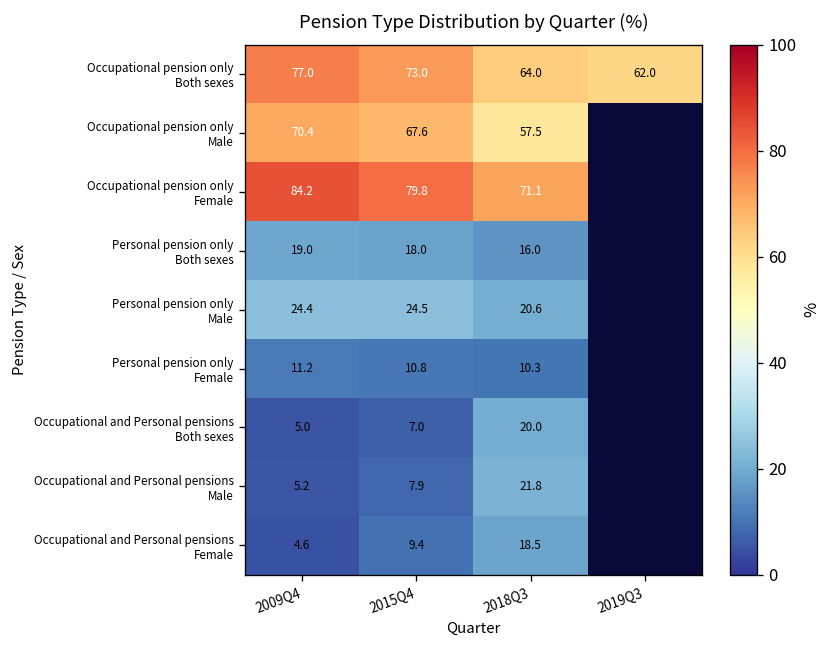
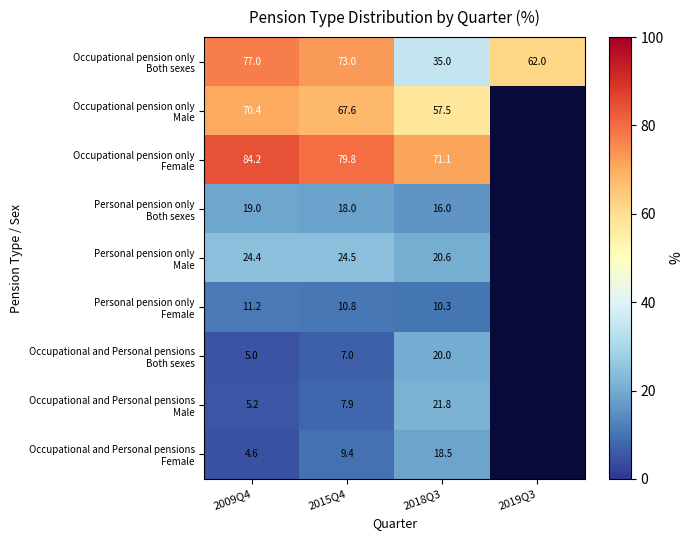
Occupational pension only Both sexes, 2018Q3: 64.0 -> 35.0
